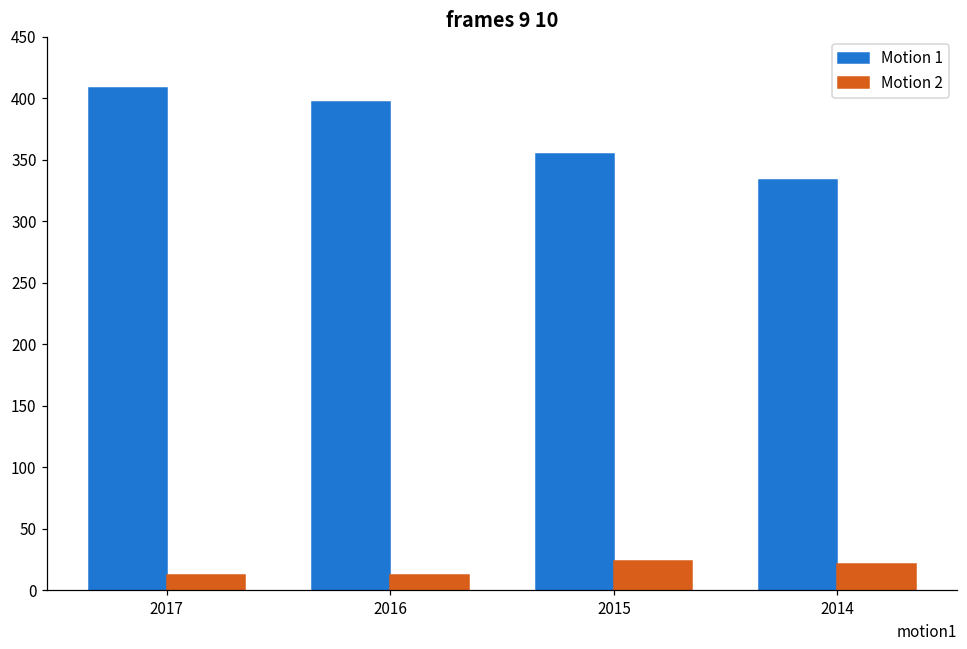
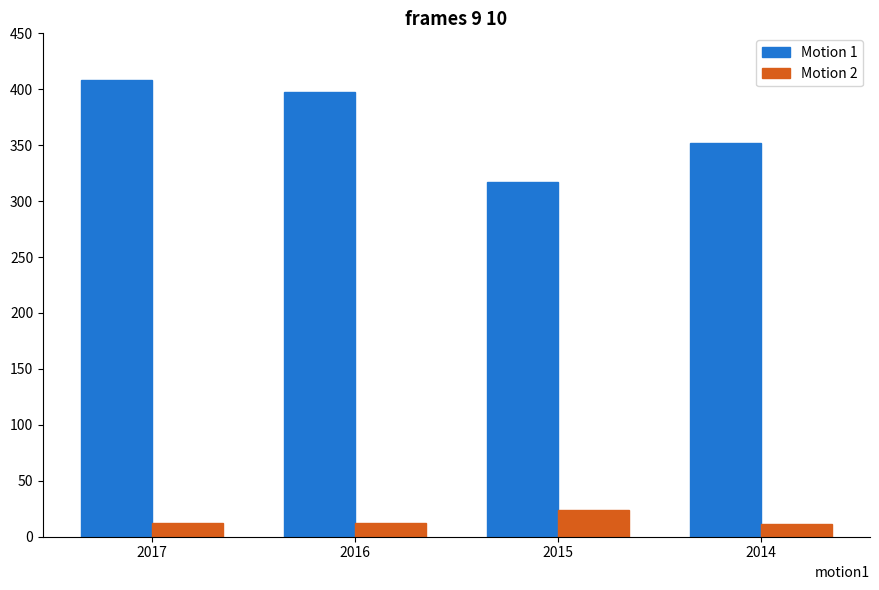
Motion 1, 2015: 354 -> 317
Motion 1, 2014: 334 -> 352
Motion 2, 2014: 22 -> 12
